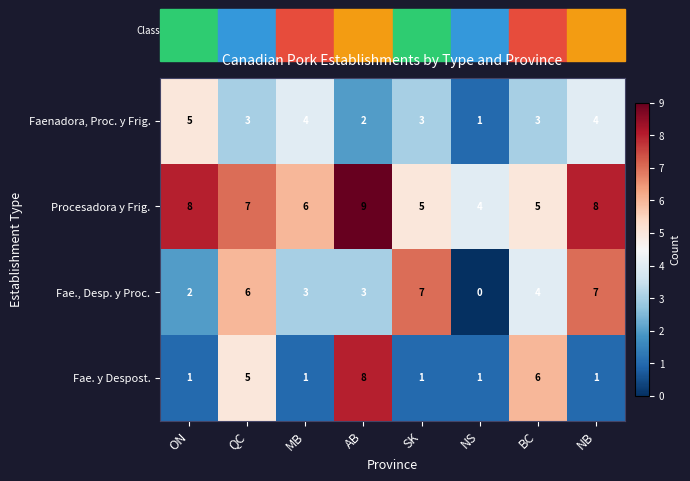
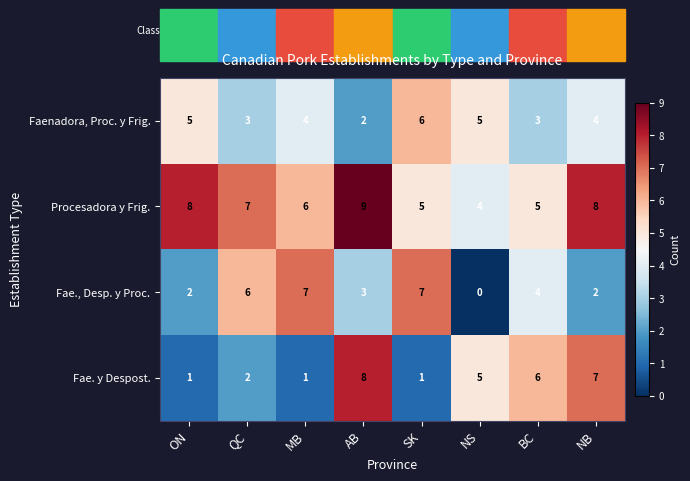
Faenadora, Proc. y Frig., SK: 3 -> 6
Faenadora, Proc. y Frig., NS: 1 -> 5
Fae., Desp. y Proc., MB: 3 -> 7
Fae., Desp. y Proc., NB: 7 -> 2
Fae. y Despost., QC: 5 -> 2
Fae. y Despost., NS: 1 -> 5
Fae. y Despost., NB: 1 -> 7
